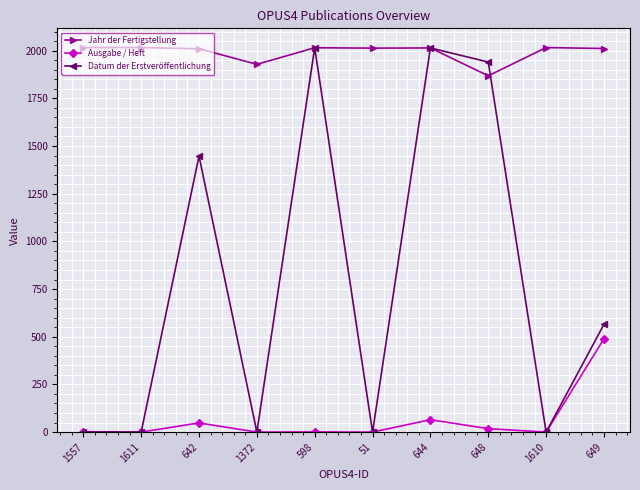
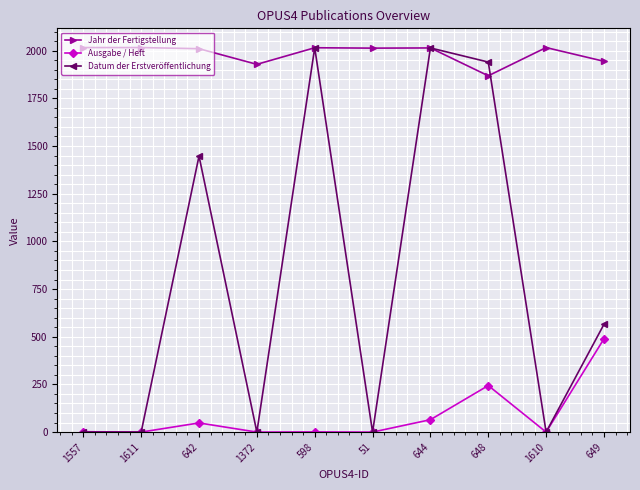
Ausgabe / Heft, 648: 20 -> 240
Jahr der Fertigstellung, 649: 2010 -> 1940
